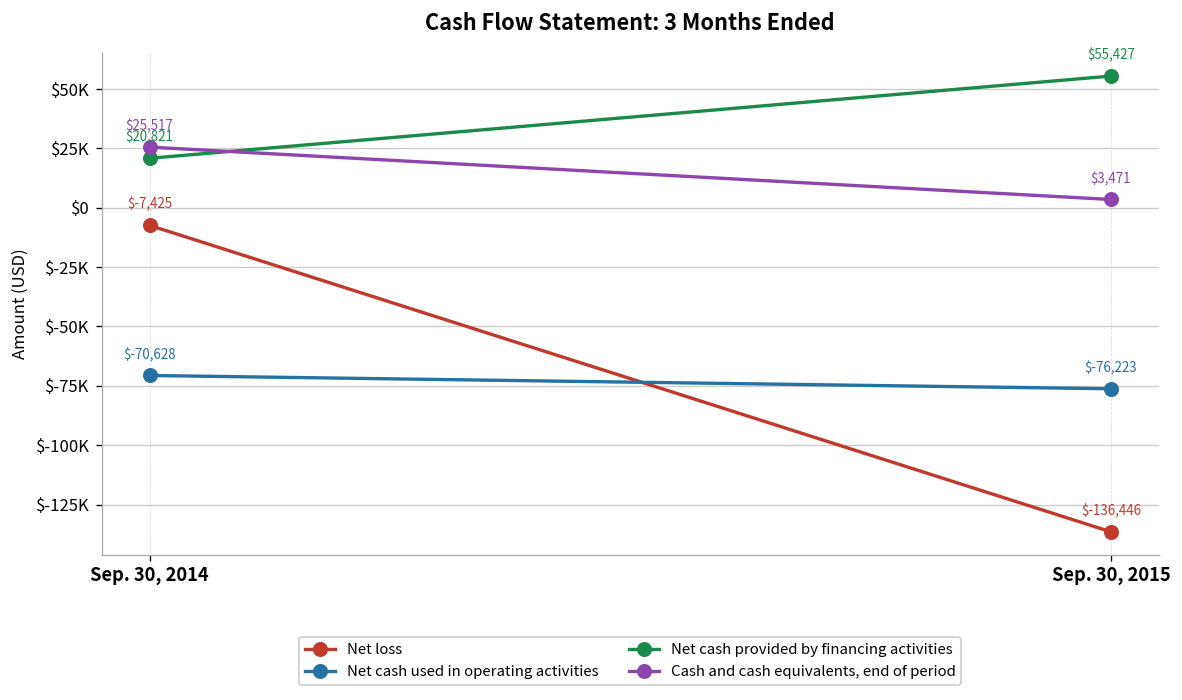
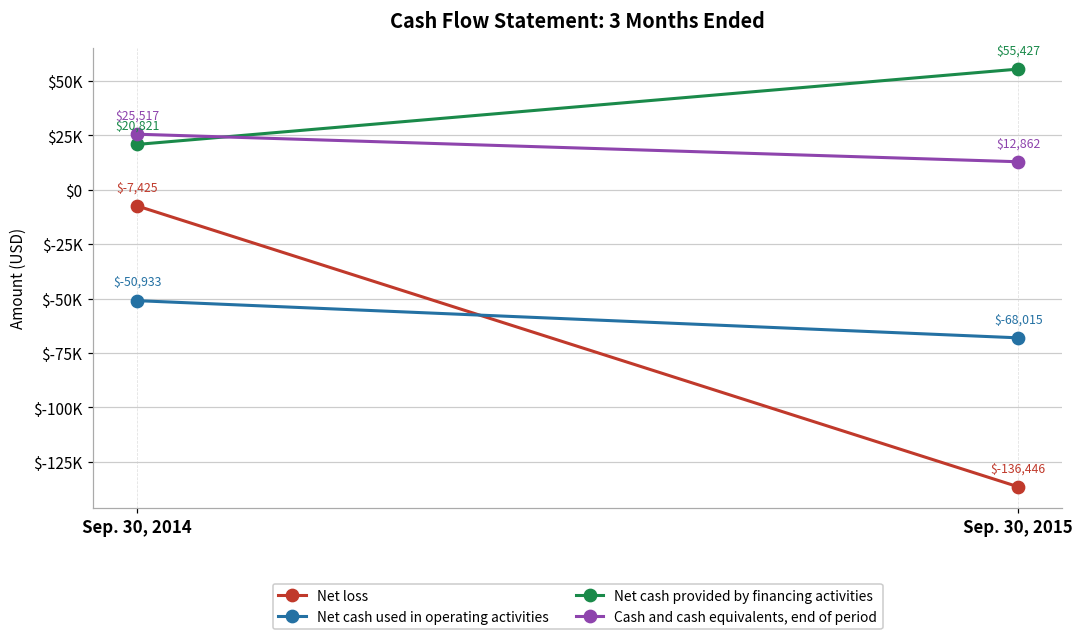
Net cash used in operating activities, Sep. 30, 2014: $-70,628 -> $-50,933
Net cash used in operating activities, Sep. 30, 2015: $-76,223 -> $-68,015
Cash and cash equivalents, end of period, Sep. 30, 2015: $3,471 -> $12,862
